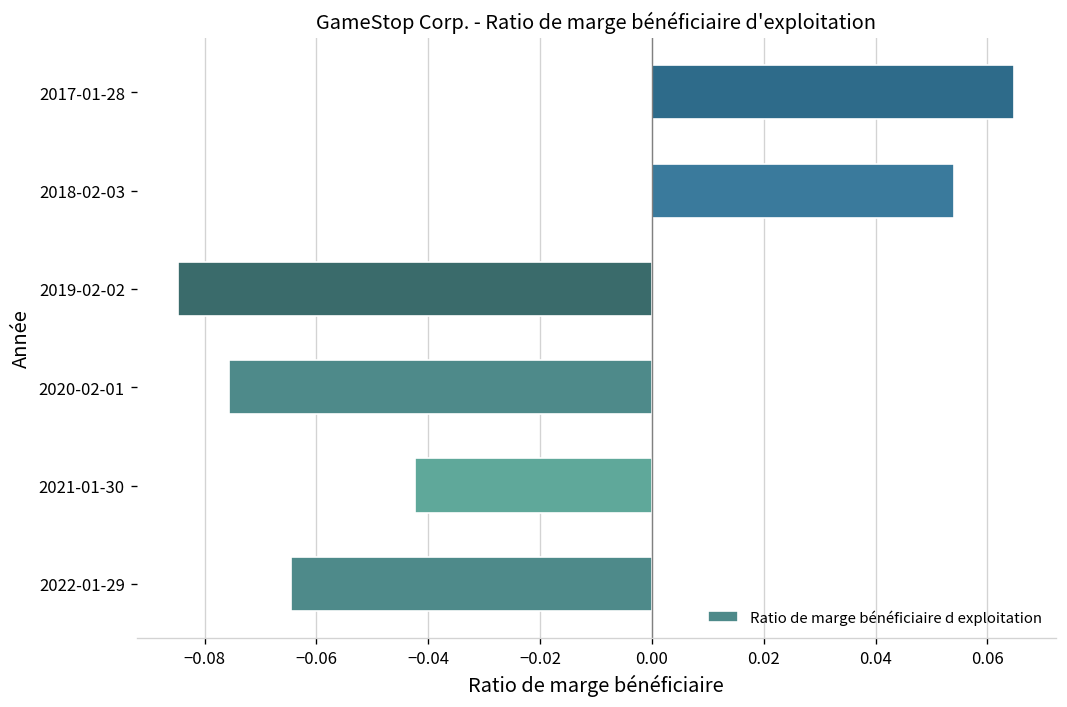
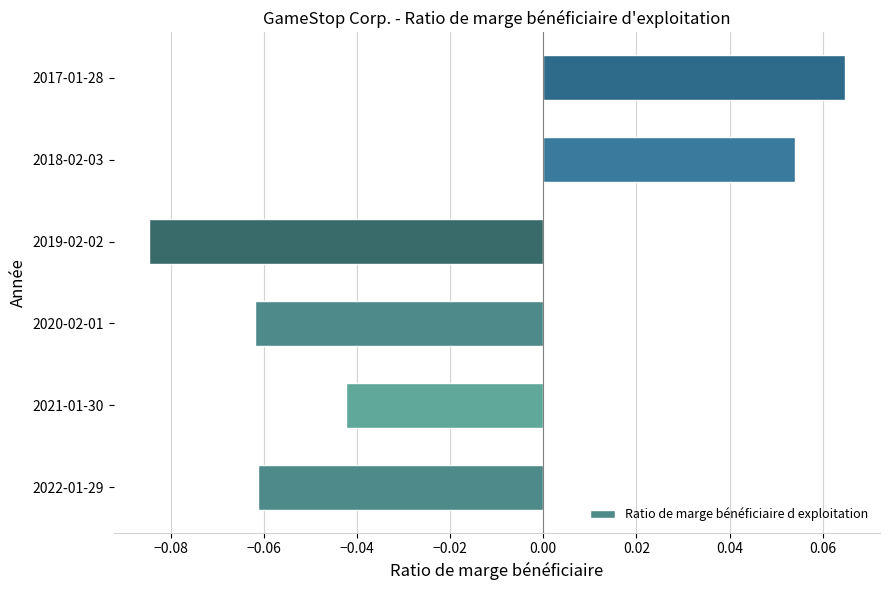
2020-02-01: -0.076 -> -0.062
2022-01-29: -0.065 -> -0.061
